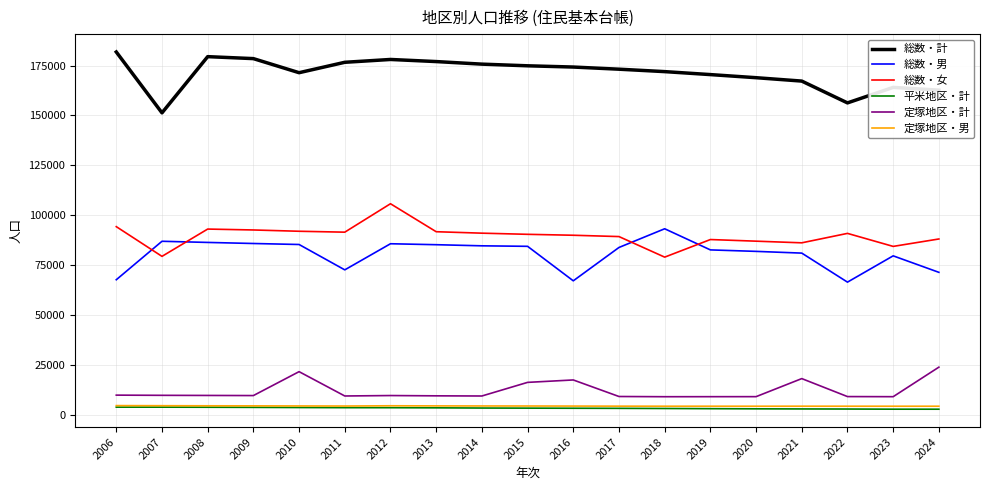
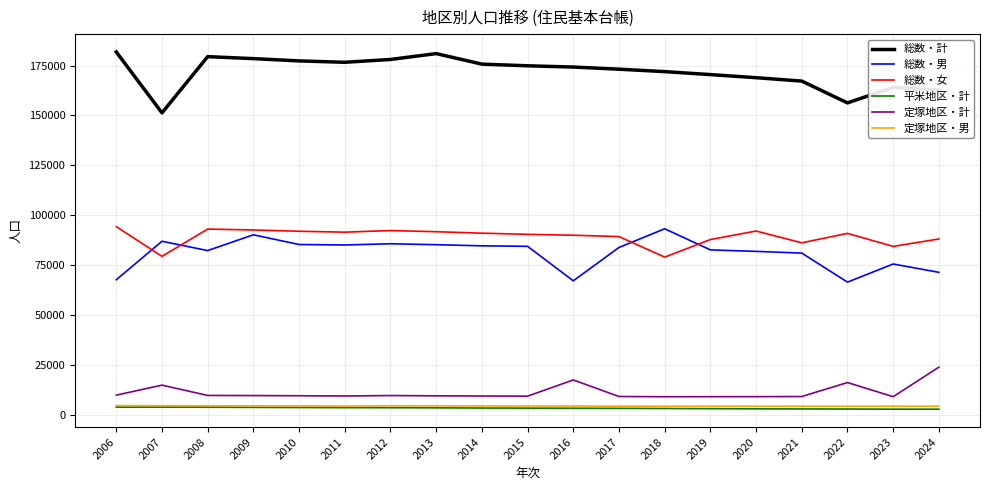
定塚地区・計, 2007: 10000 -> 15000
総数・男, 2008: 86000 -> 82000
総数・男, 2009: 86000 -> 90000
総数・計, 2010: 171000 -> 177000
定塚地区・計, 2010: 22000 -> 10000
総数・男, 2011: 73000 -> 85000
総数・女, 2012: 106000 -> 92000
総数・計, 2013: 177000 -> 181000
定塚地区・計, 2015: 16000 -> 9000
総数・女, 2020: 87000 -> 92000
定塚地区・計, 2021: 18000 -> 9000
定塚地区・計, 2022: 9000 -> 16000
総数・男, 2023: 80000 -> 76000
